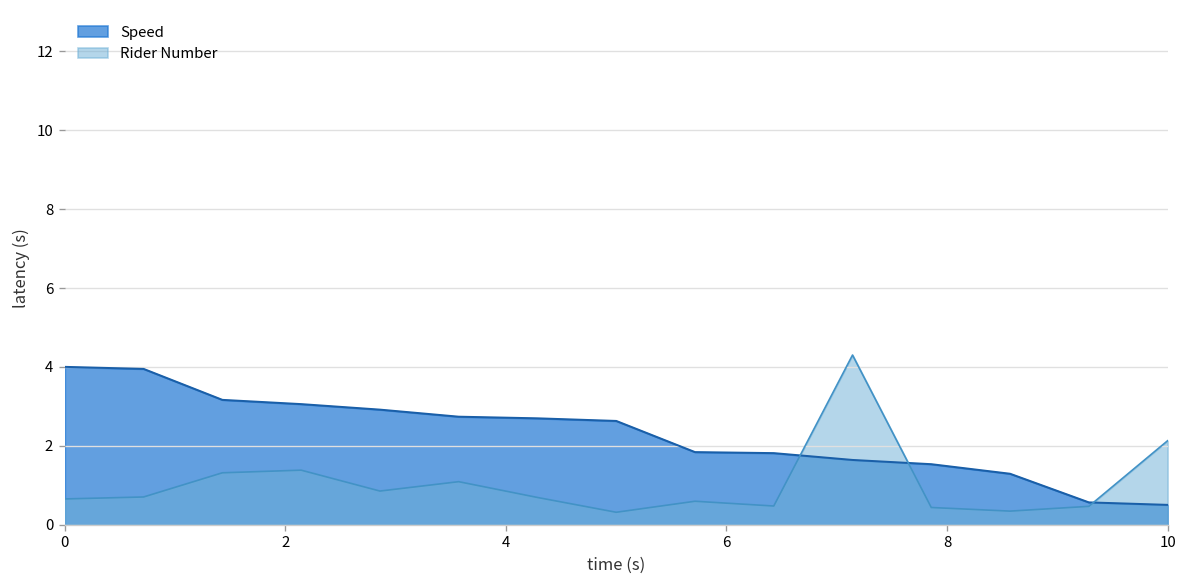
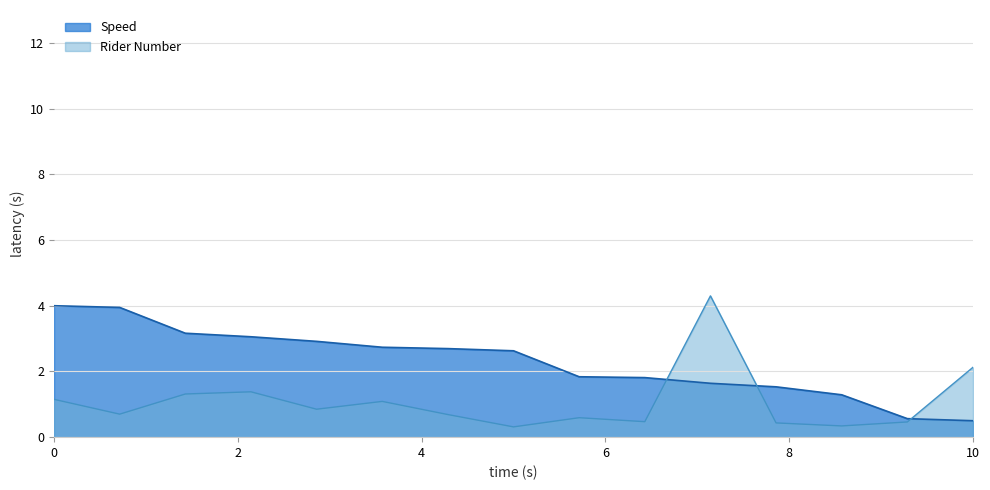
Rider Number, 0: 0.7 -> 1.2
